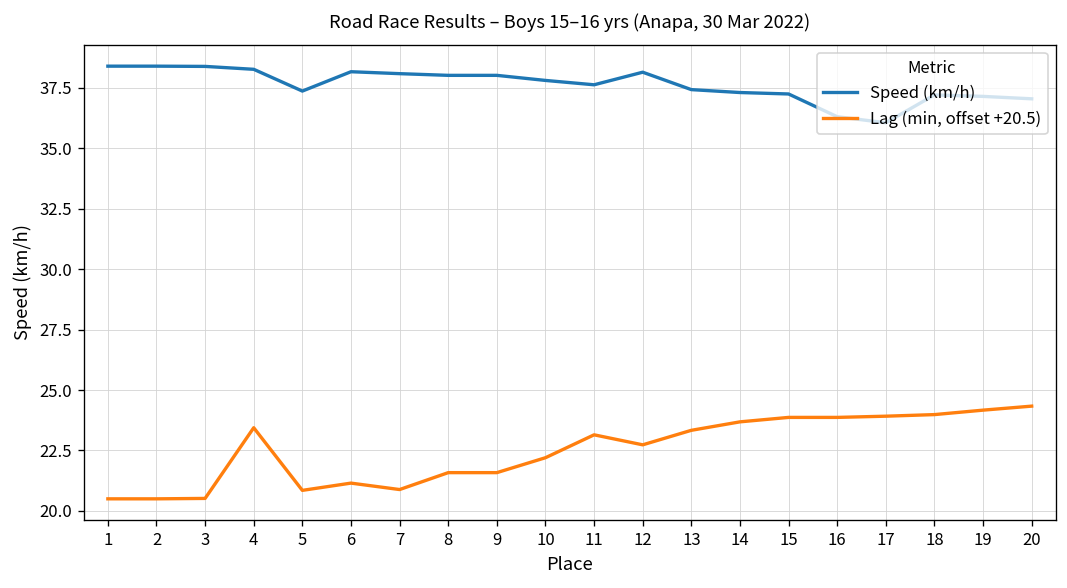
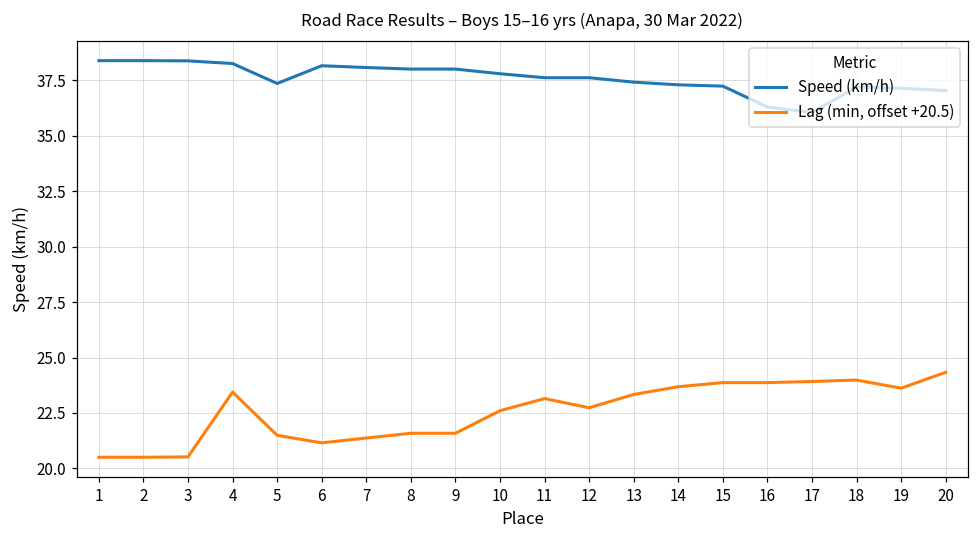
Lag (min, offset +20.5), 5: 20.9 -> 21.5
Lag (min, offset +20.5), 7: 20.9 -> 21.4
Lag (min, offset +20.5), 10: 22.2 -> 22.6
Speed (km/h), 12: 38.1 -> 37.6
Lag (min, offset +20.5), 19: 24.2 -> 23.6
